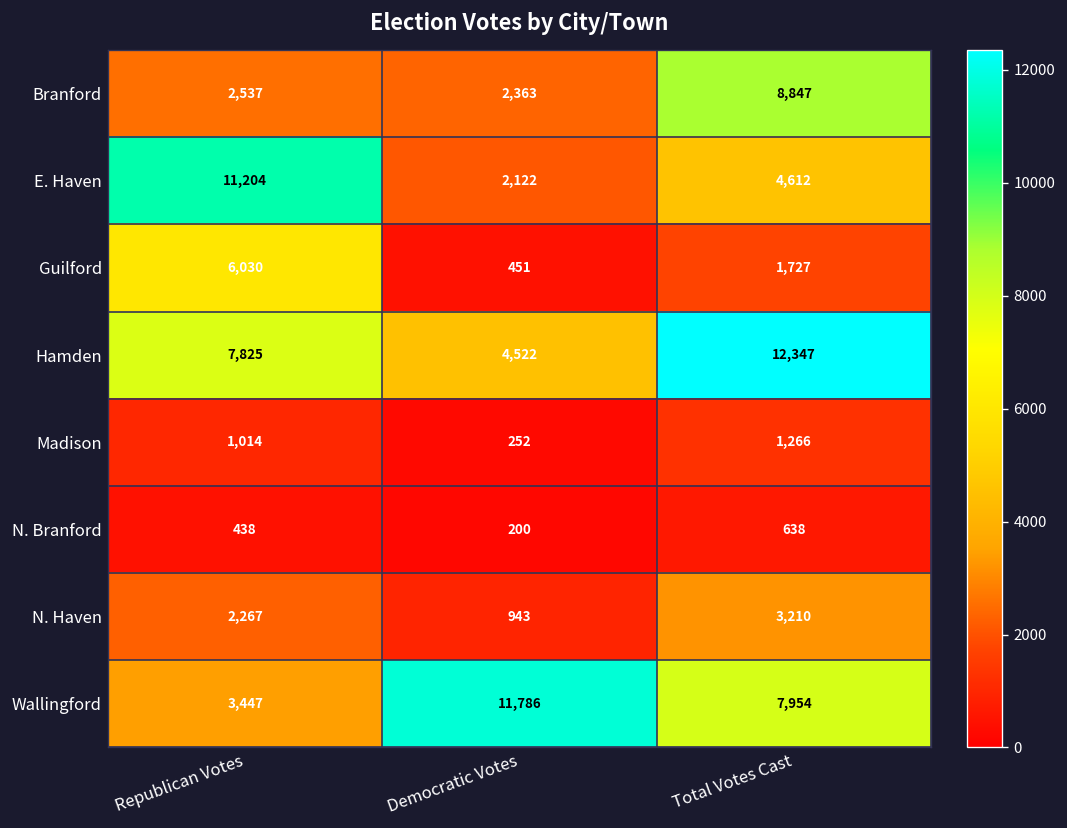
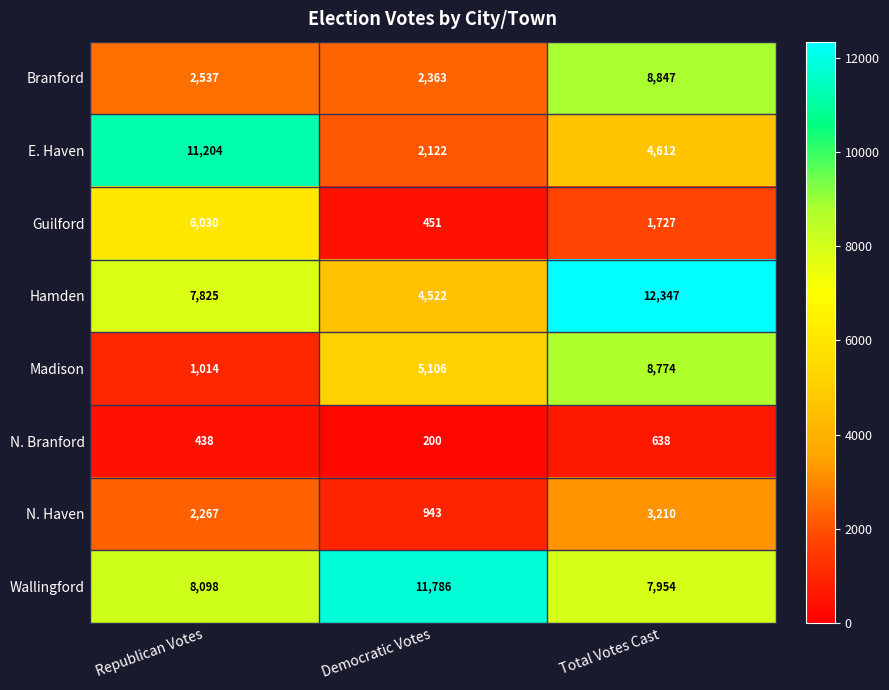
Madison, Democratic Votes: 252 -> 5,106
Madison, Total Votes Cast: 1,266 -> 8,774
Wallingford, Republican Votes: 3,447 -> 8,098
